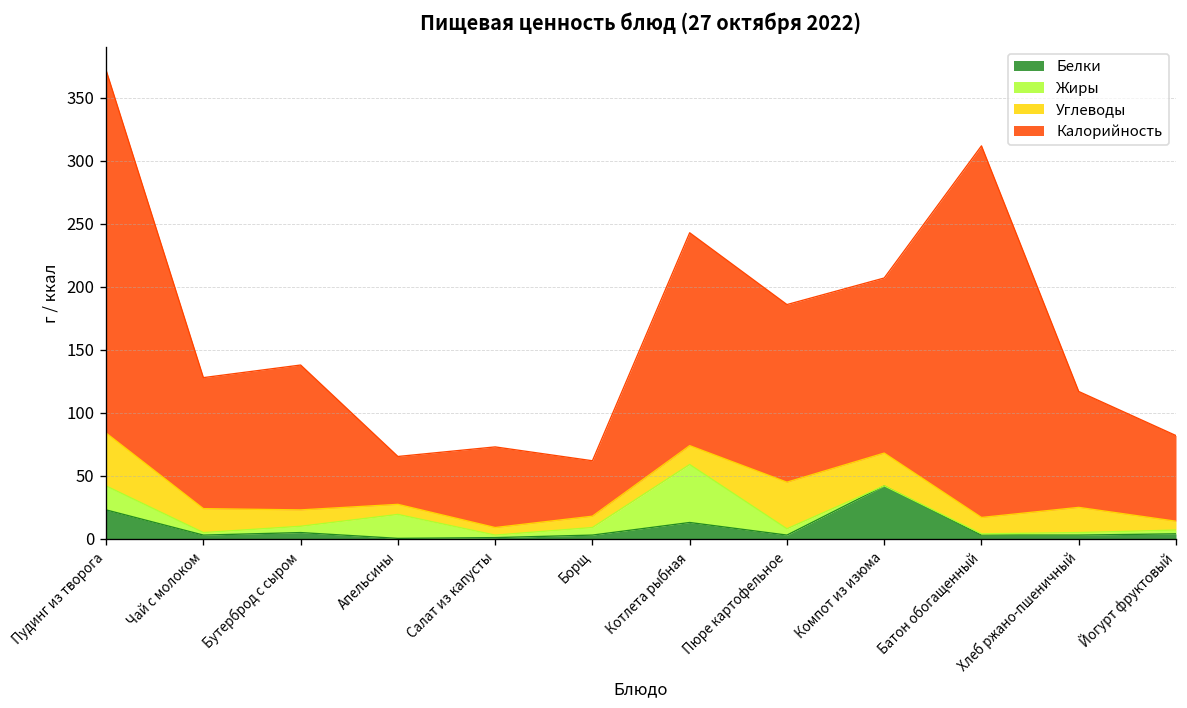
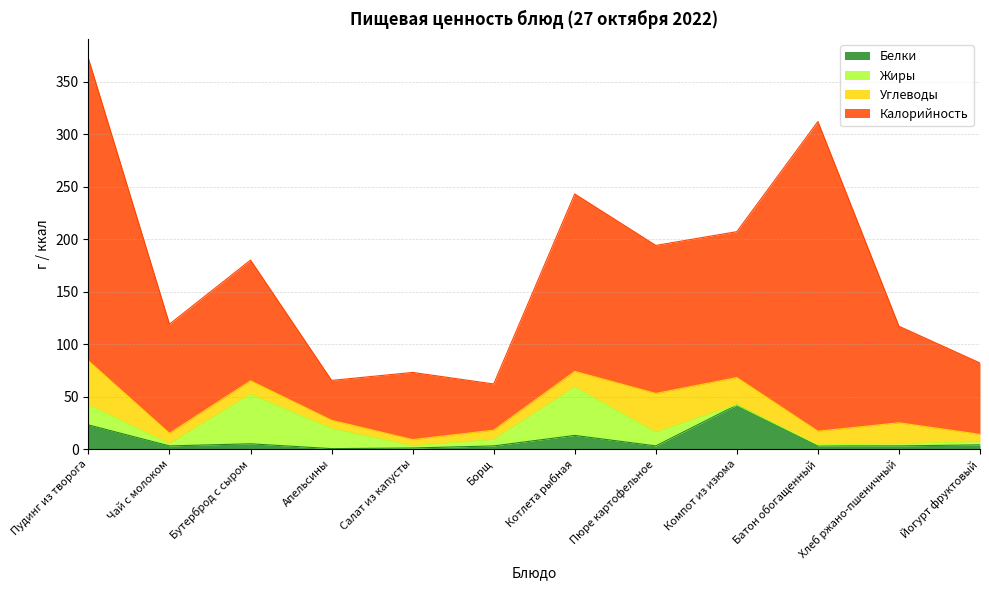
Углеводы, Чай с молоком: 19 -> 10
Жиры, Бутерброд с сыром: 5 -> 47
Жиры, Пюре картофельное: 5 -> 13
